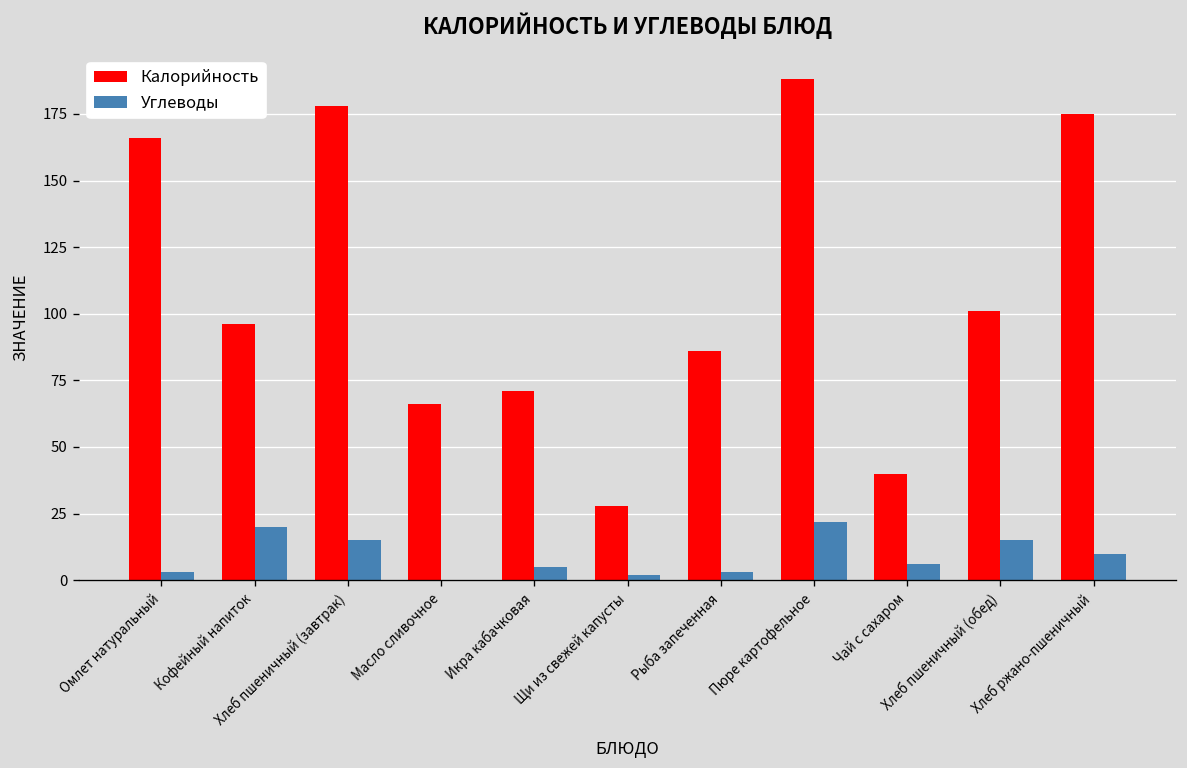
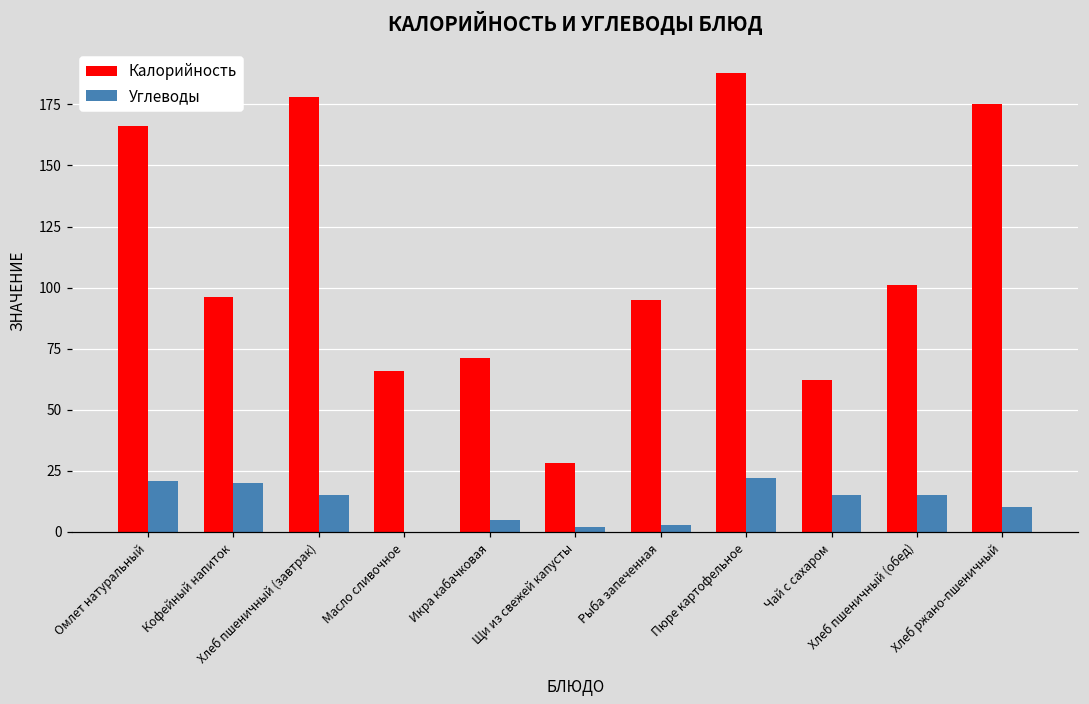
Углеводы, Омлет натуральный: 3 -> 21
Калорийность, Рыба запеченная: 86 -> 95
Калорийность, Чай с сахаром: 40 -> 62
Углеводы, Чай с сахаром: 6 -> 15
